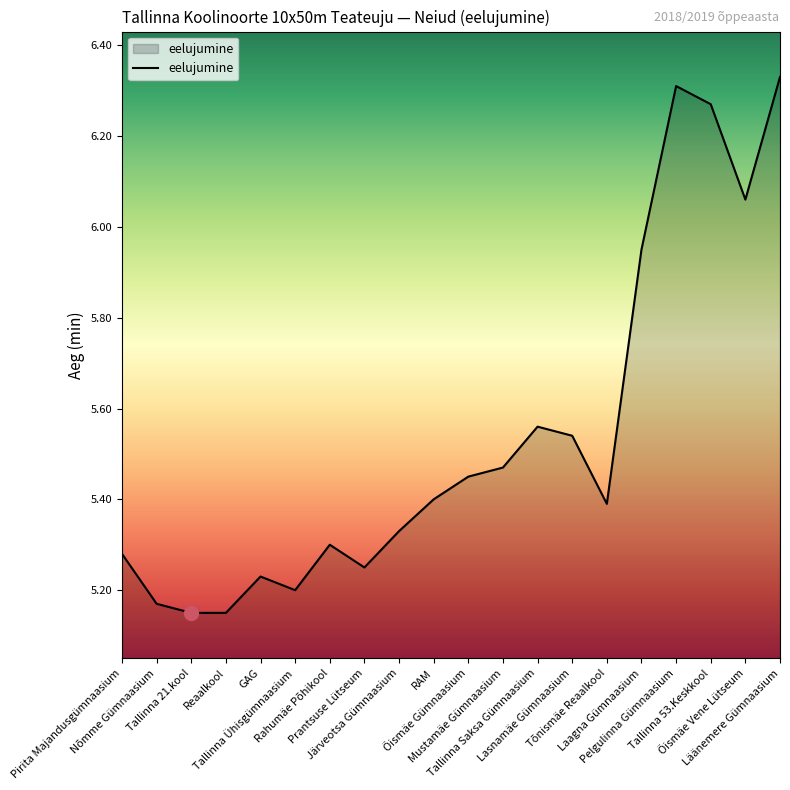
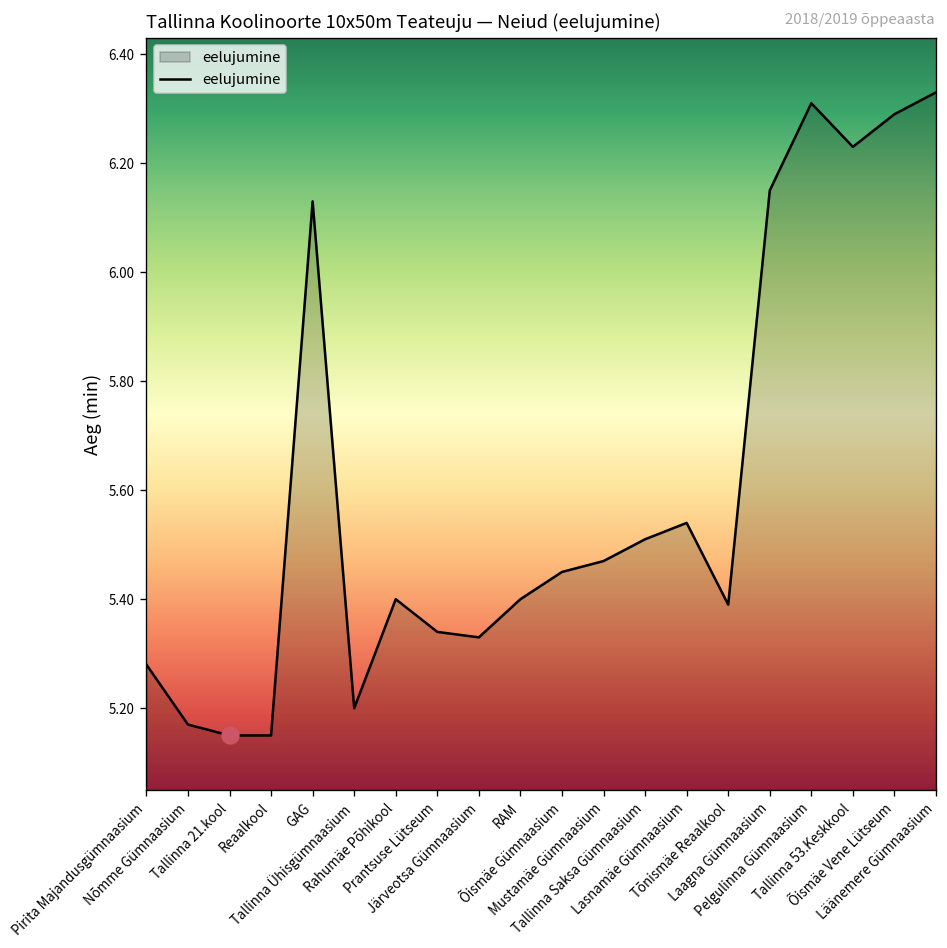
eelujumine, GAG: 5.23 -> 6.13
eelujumine, Rahumäe Põhikool: 5.3 -> 5.4
eelujumine, Prantsuse Lütseum: 5.25 -> 5.34
eelujumine, Tallinna Saksa Gümnaasium: 5.56 -> 5.51
eelujumine, Laagna Gümnaasium: 5.95 -> 6.15
eelujumine, Tallinna 53.Keskkool: 6.27 -> 6.23
eelujumine, Õismäe Vene Lütseum: 6.06 -> 6.29
